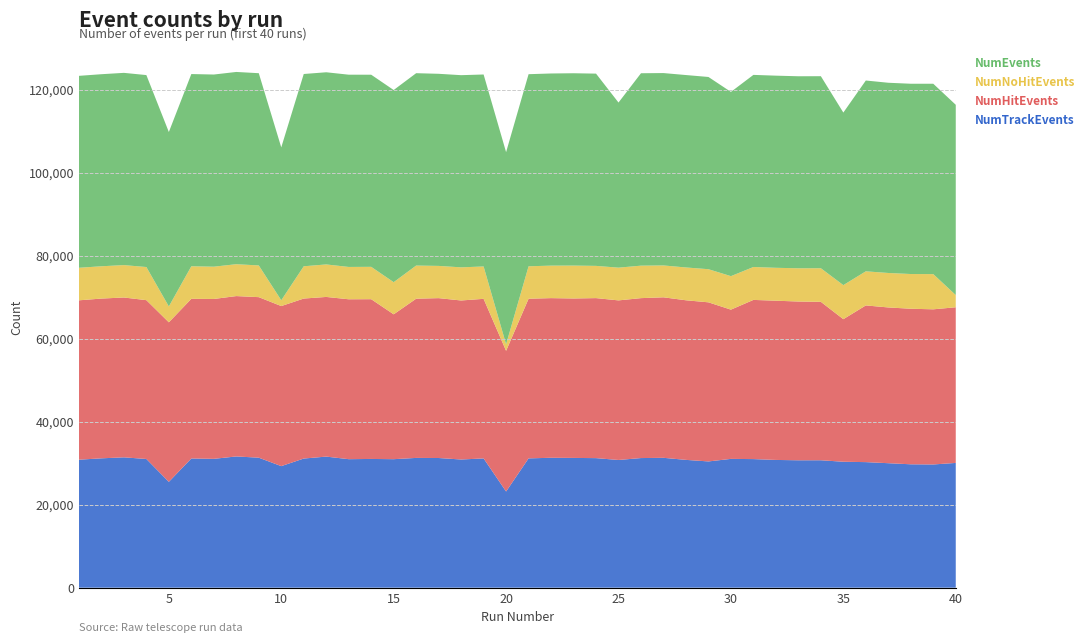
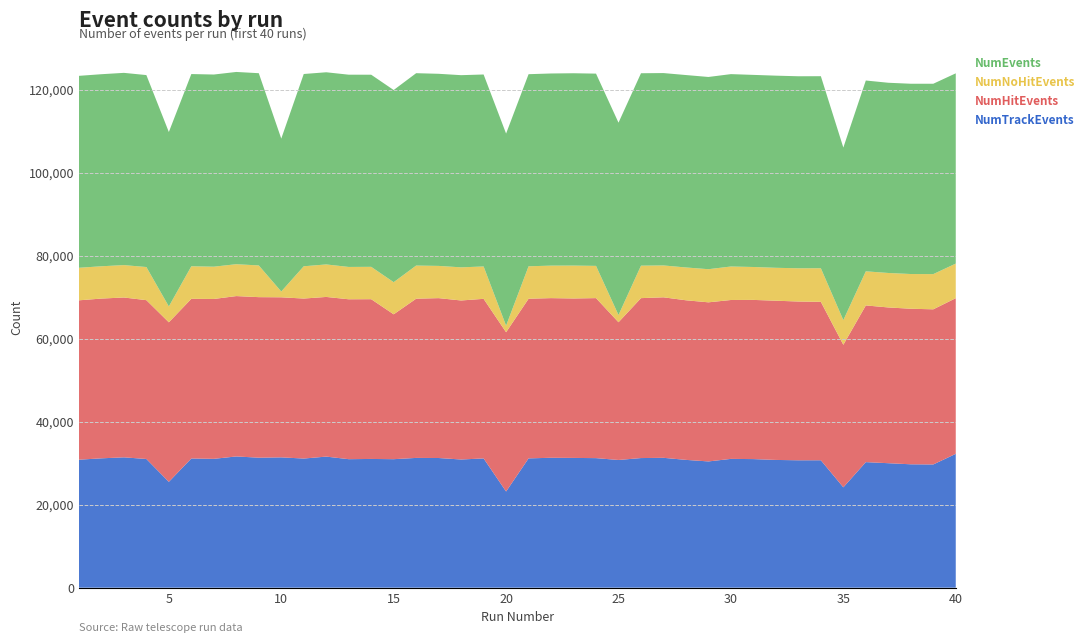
NumTrackEvents, 10: 29,000 -> 31,000
NumHitEvents, 20: 34,000 -> 38,000
NumHitEvents, 25: 38,000 -> 33,000
NumNoHitEvents, 25: 8,000 -> 2,000
NumEvents, 25: 40,000 -> 46,000
NumHitEvents, 30: 36,000 -> 38,000
NumEvents, 30: 44,000 -> 46,000
NumTrackEvents, 35: 30,000 -> 24,000
NumNoHitEvents, 35: 8,000 -> 6,000
NumTrackEvents, 40: 30,000 -> 32,000
NumNoHitEvents, 40: 3,000 -> 8,000
